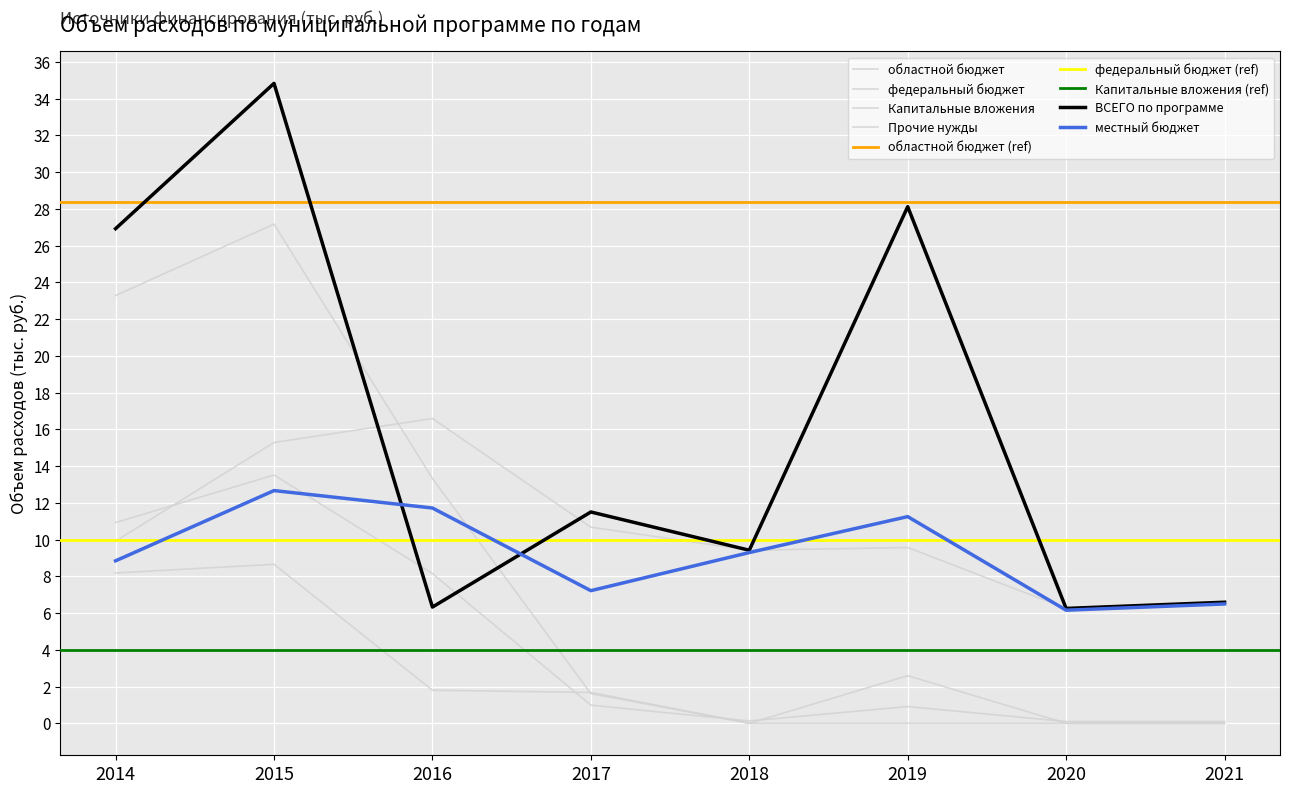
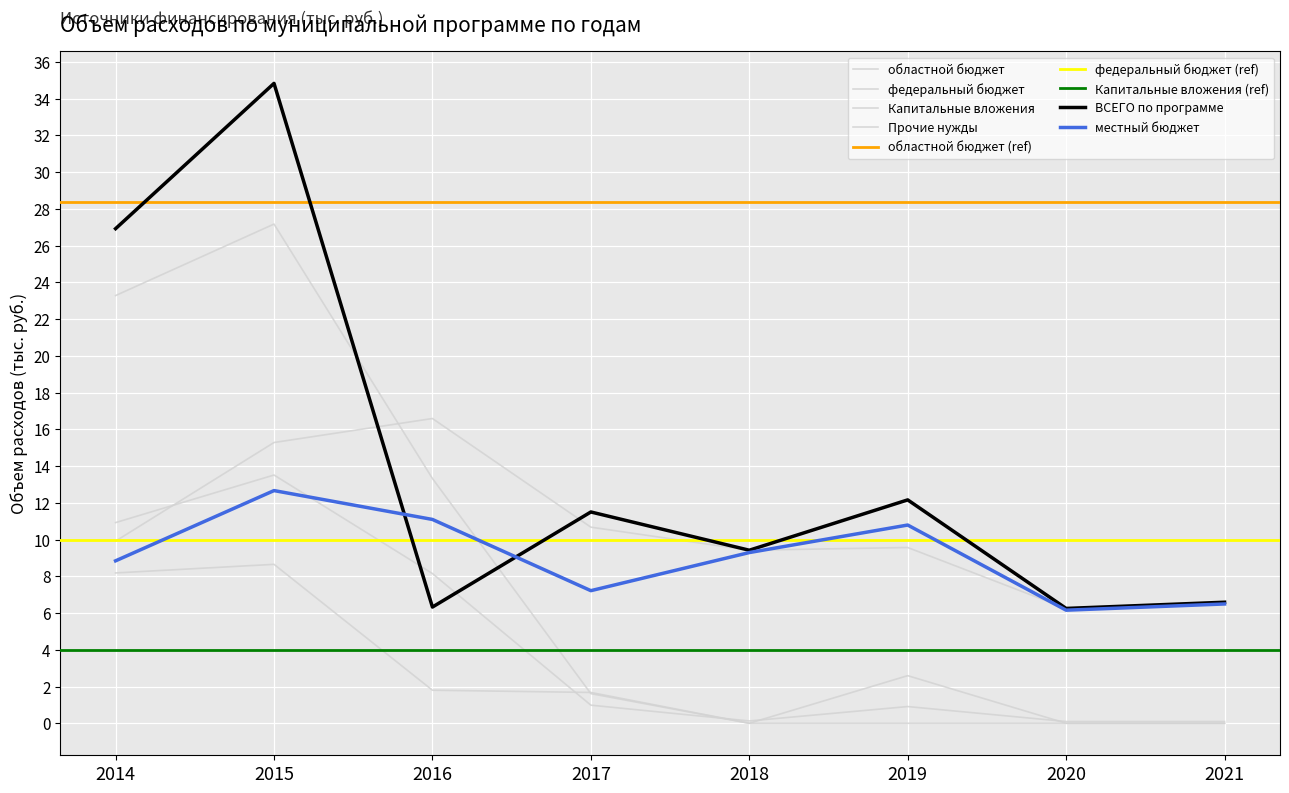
местный бюджет, 2016: 11.7 -> 11.1
ВСЕГО по программе, 2019: 28.1 -> 12.2
местный бюджет, 2019: 11.2 -> 10.8
